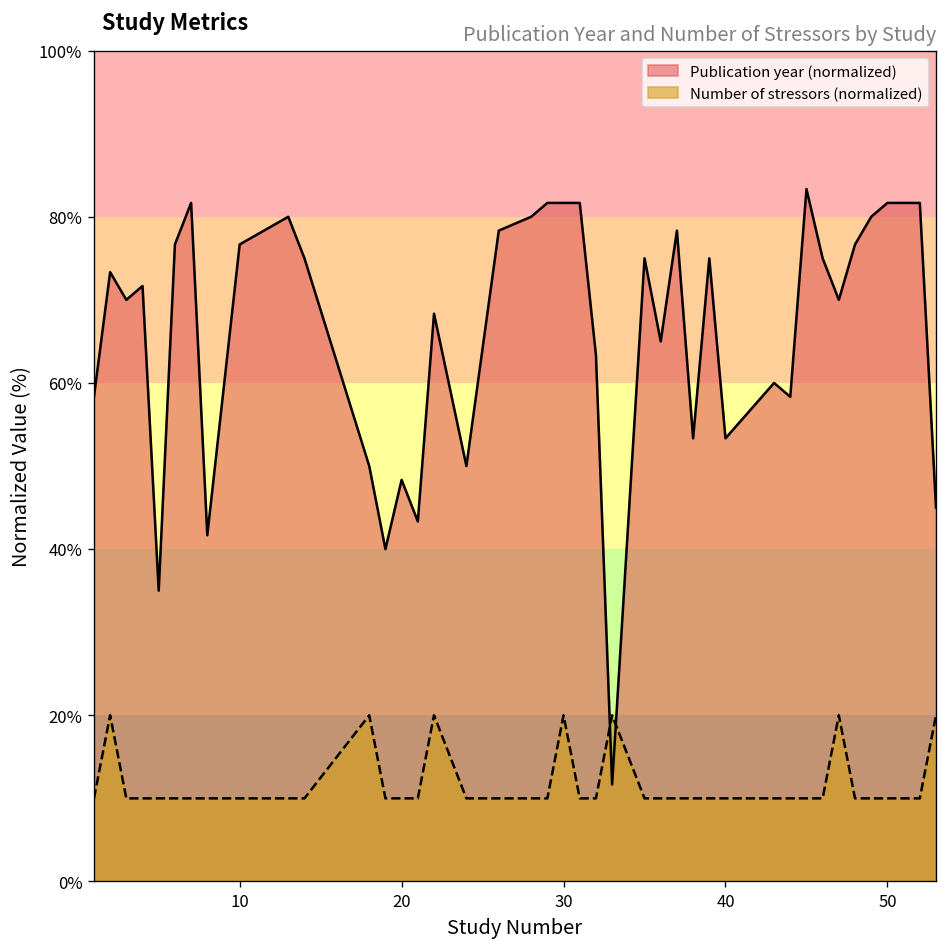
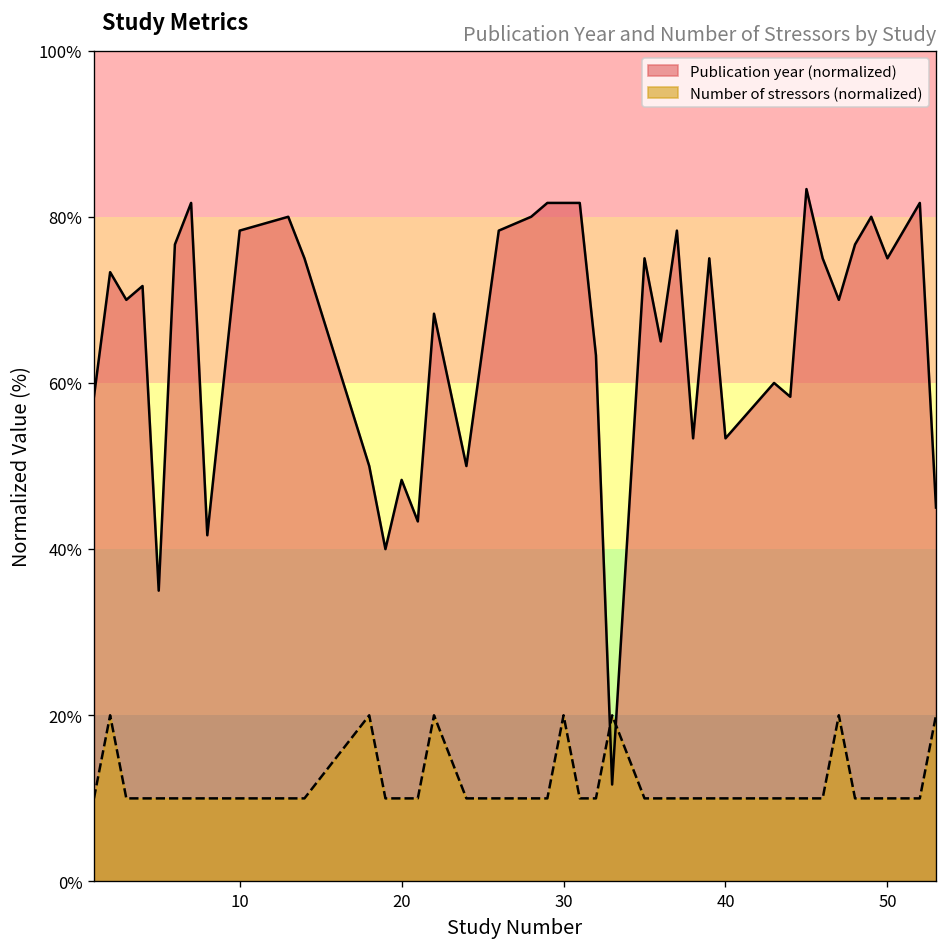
Publication year (normalized), 10: 77% -> 78%
Publication year (normalized), 50: 82% -> 75%
